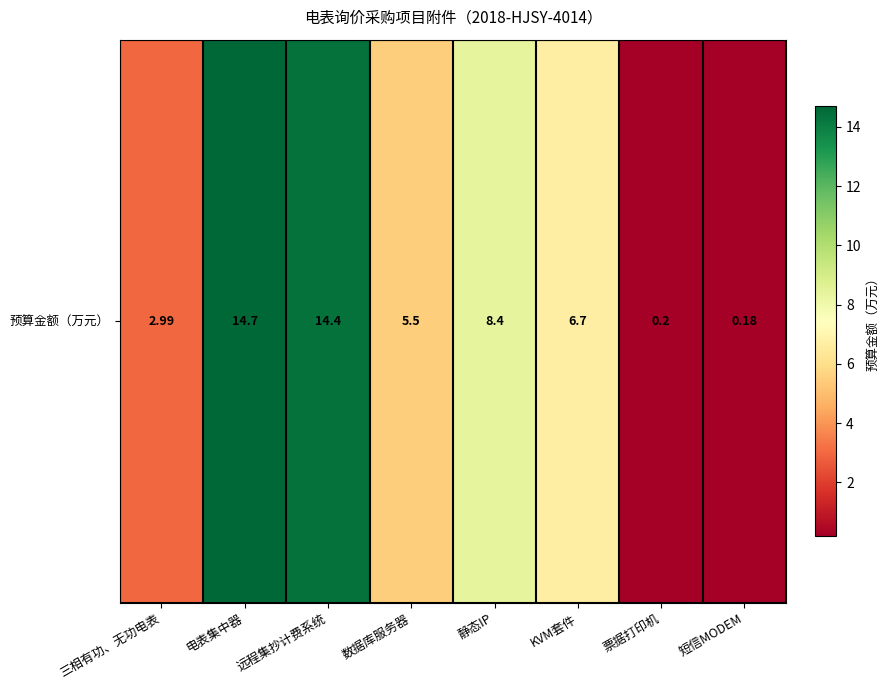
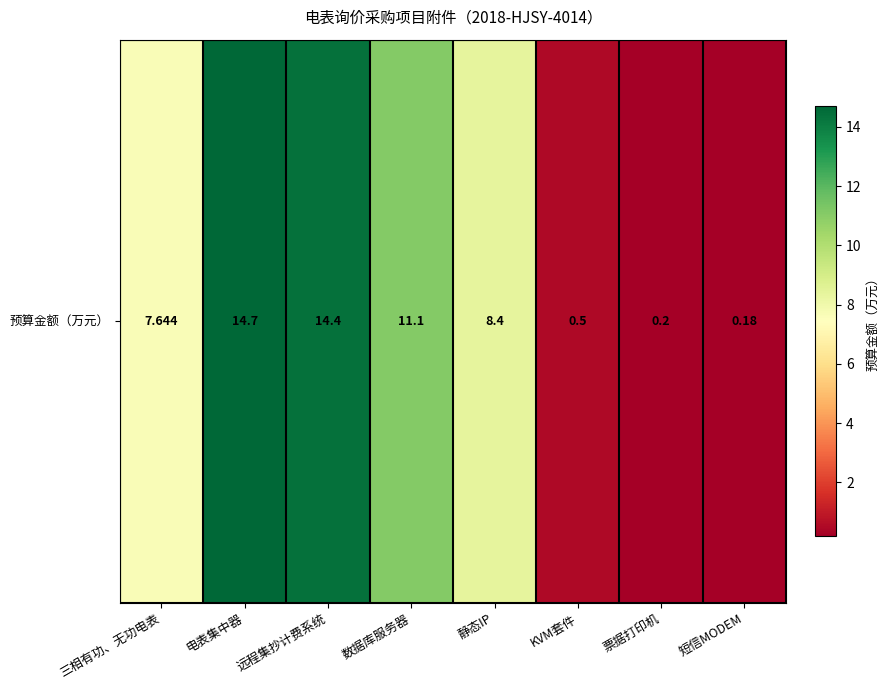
预算金额（万元）, 三相有功、无功电表: 2.99 -> 7.644
预算金额（万元）, 数据库服务器: 5.5 -> 11.1
预算金额（万元）, KVM套件: 6.7 -> 0.5
